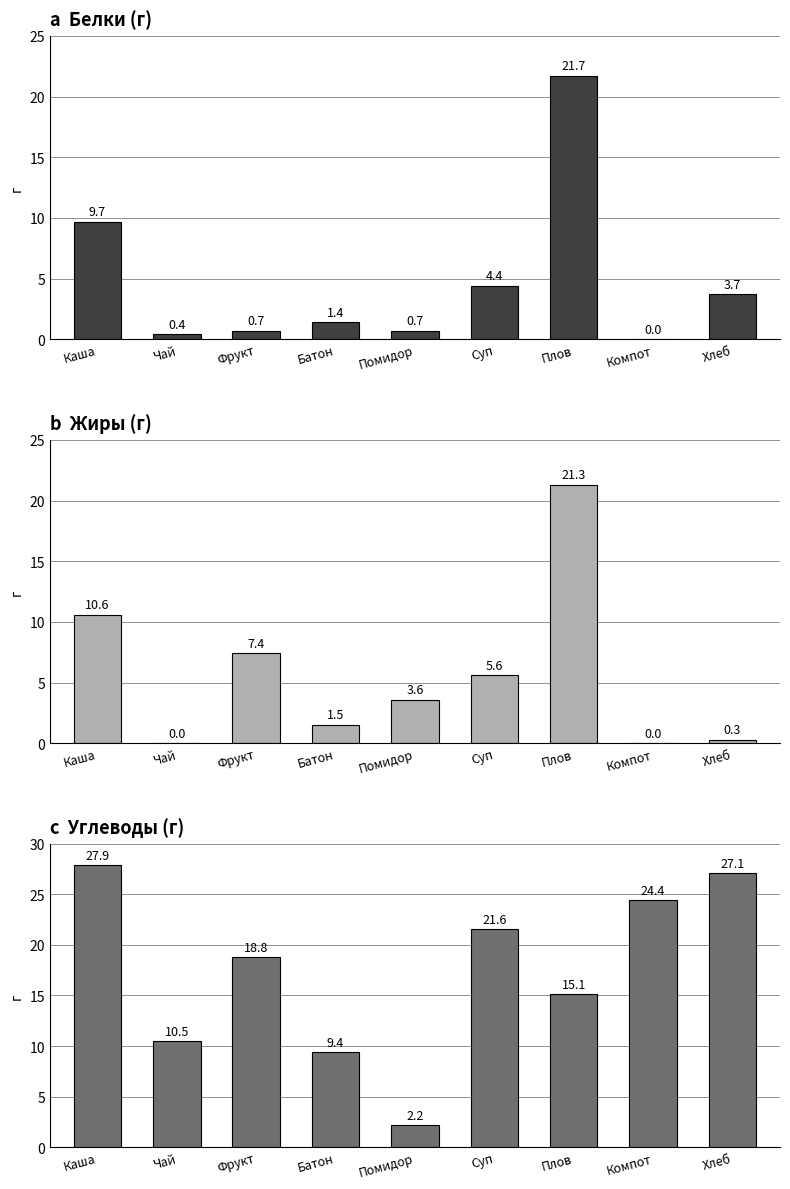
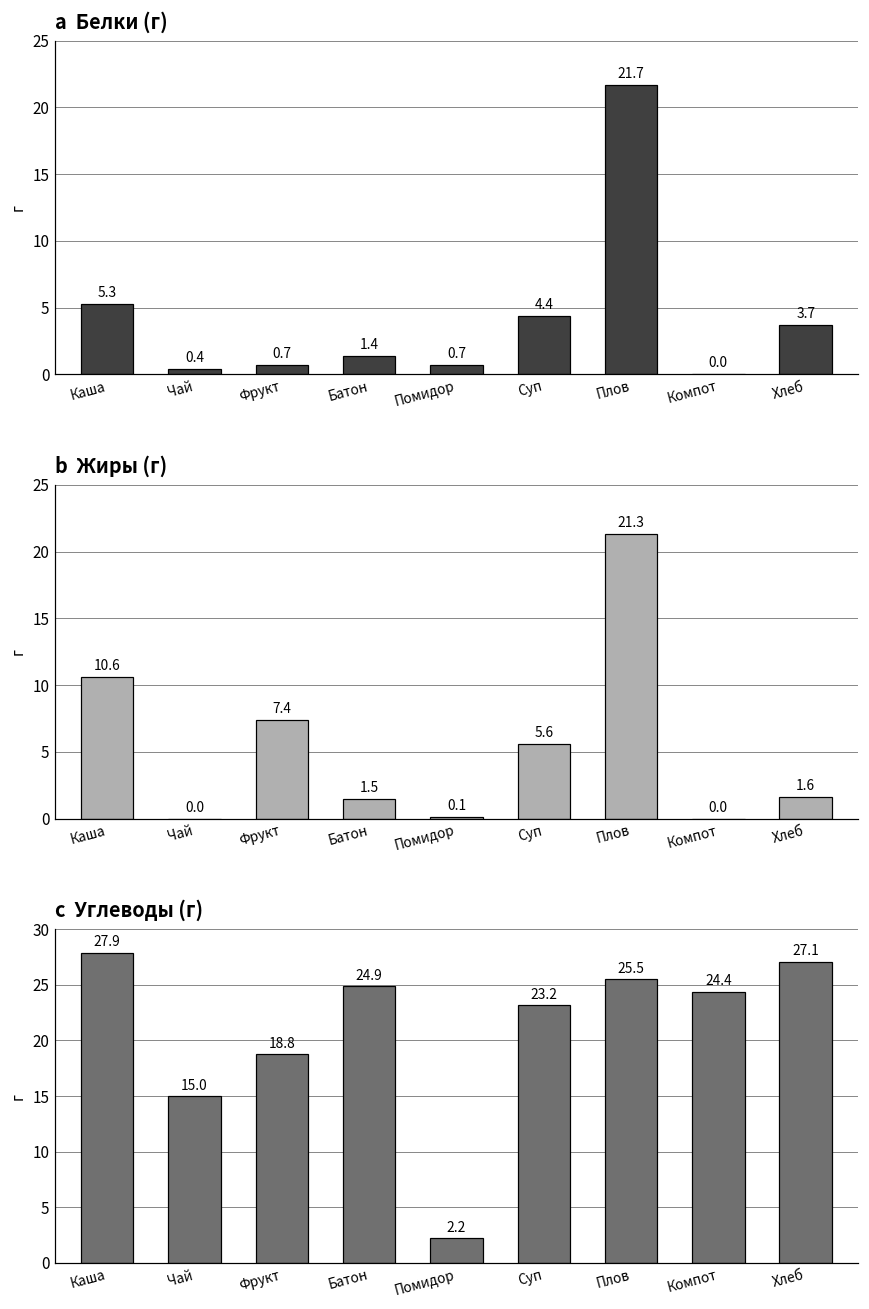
a Белки (г), Каша: 9.7 -> 5.3
b Жиры (г), Помидор: 3.6 -> 0.1
b Жиры (г), Хлеб: 0.3 -> 1.6
c Углеводы (г), Чай: 10.5 -> 15.0
c Углеводы (г), Батон: 9.4 -> 24.9
c Углеводы (г), Суп: 21.6 -> 23.2
c Углеводы (г), Плов: 15.1 -> 25.5
